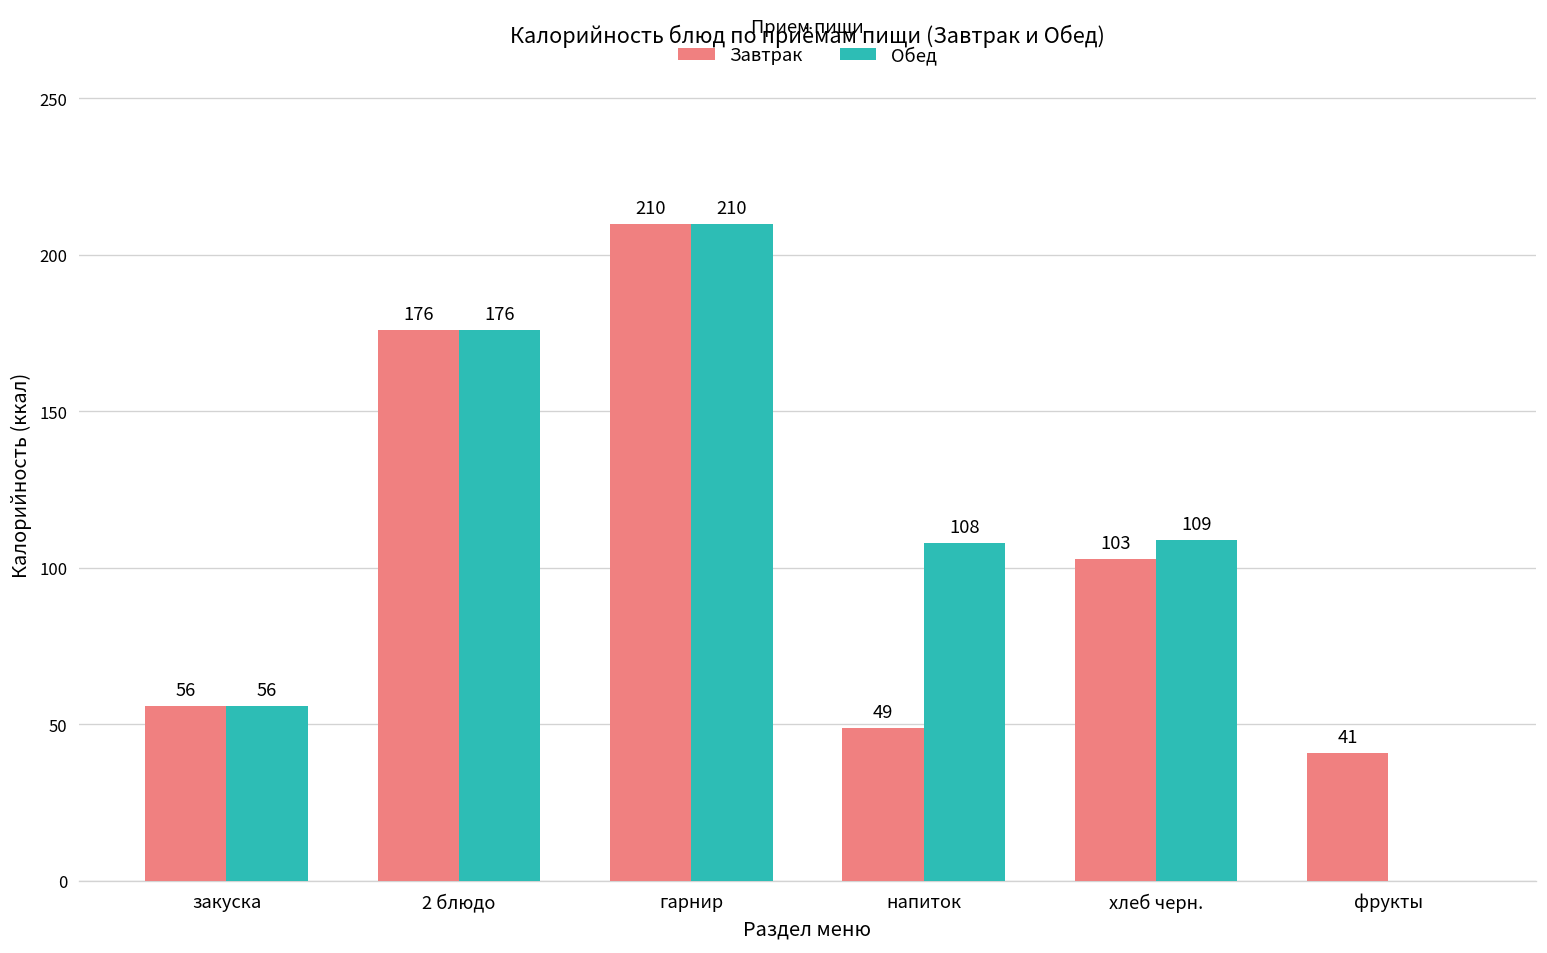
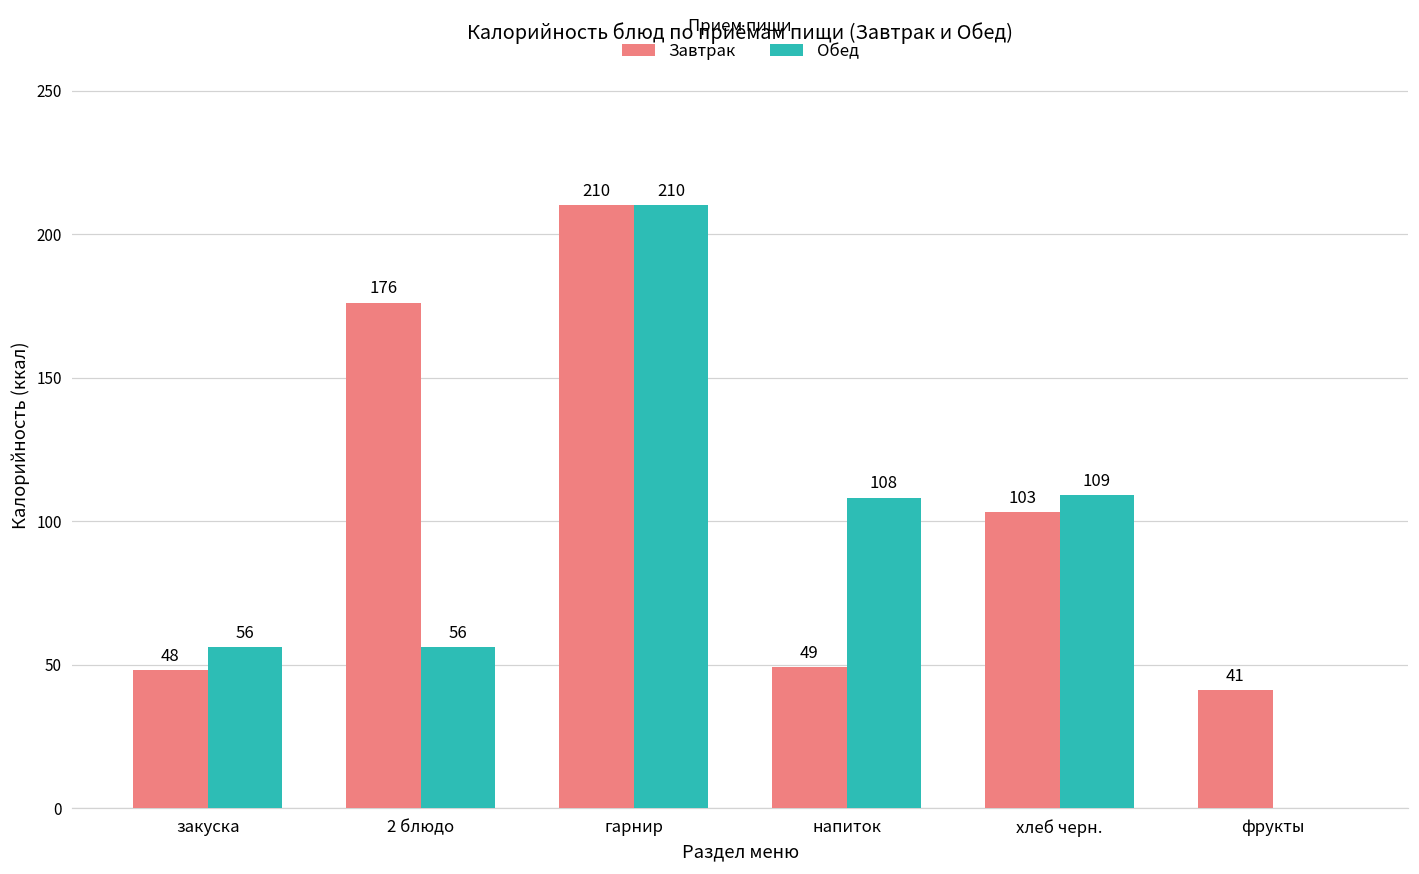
Завтрак, закуска: 56 -> 48
Обед, 2 блюдо: 176 -> 56
